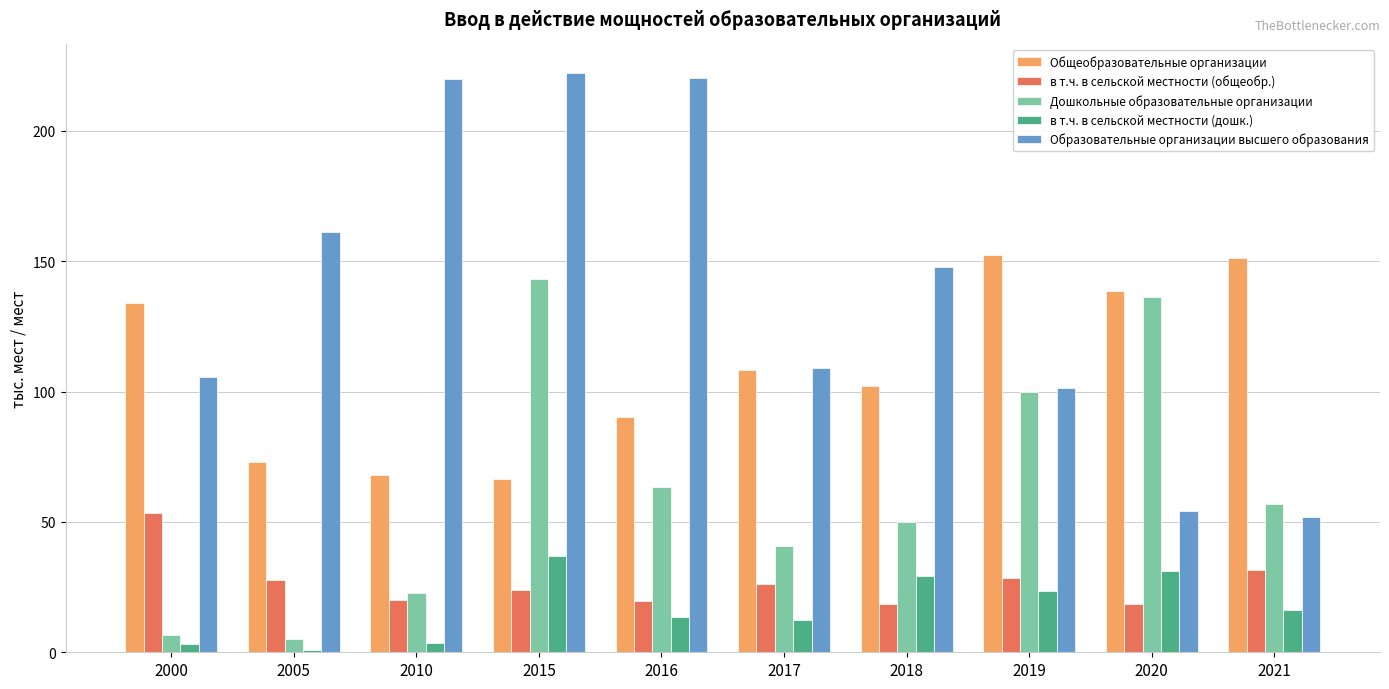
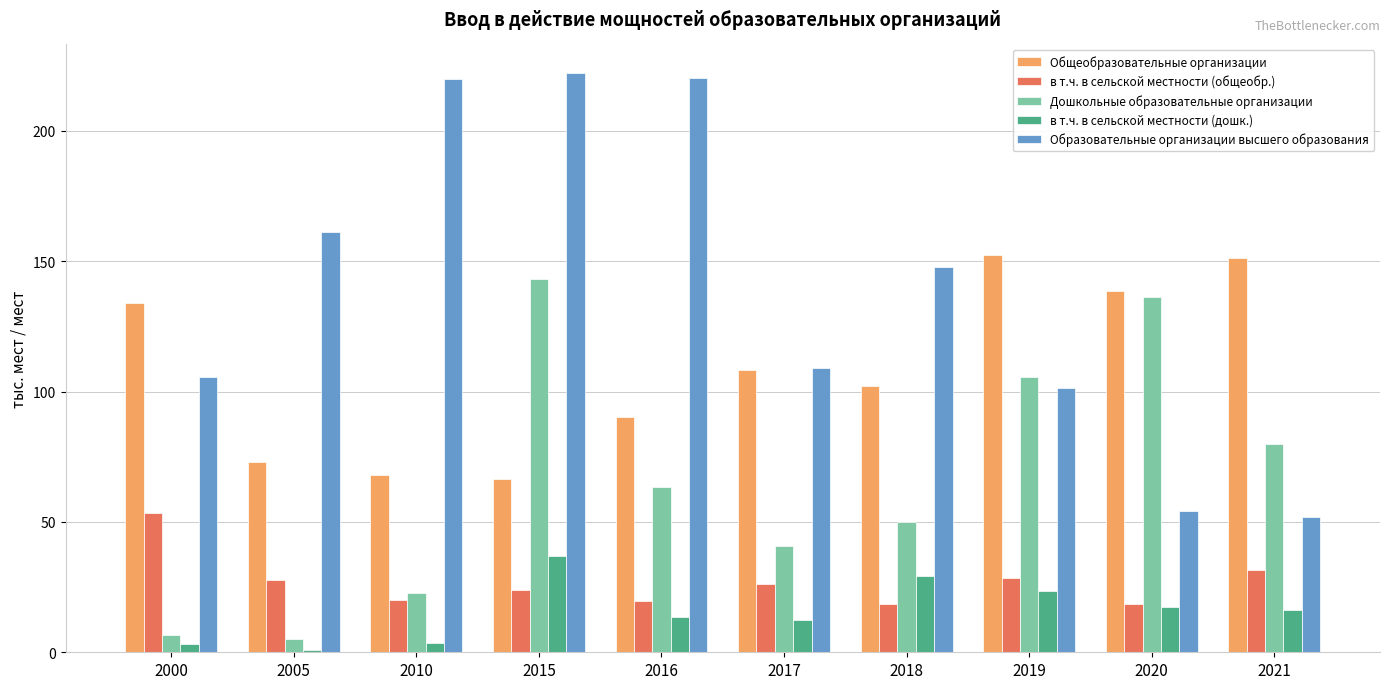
Дошкольные образовательные организации, 2019: 100 -> 105
в т.ч. в сельской местности (дошк.), 2020: 31 -> 17
Дошкольные образовательные организации, 2021: 57 -> 80
